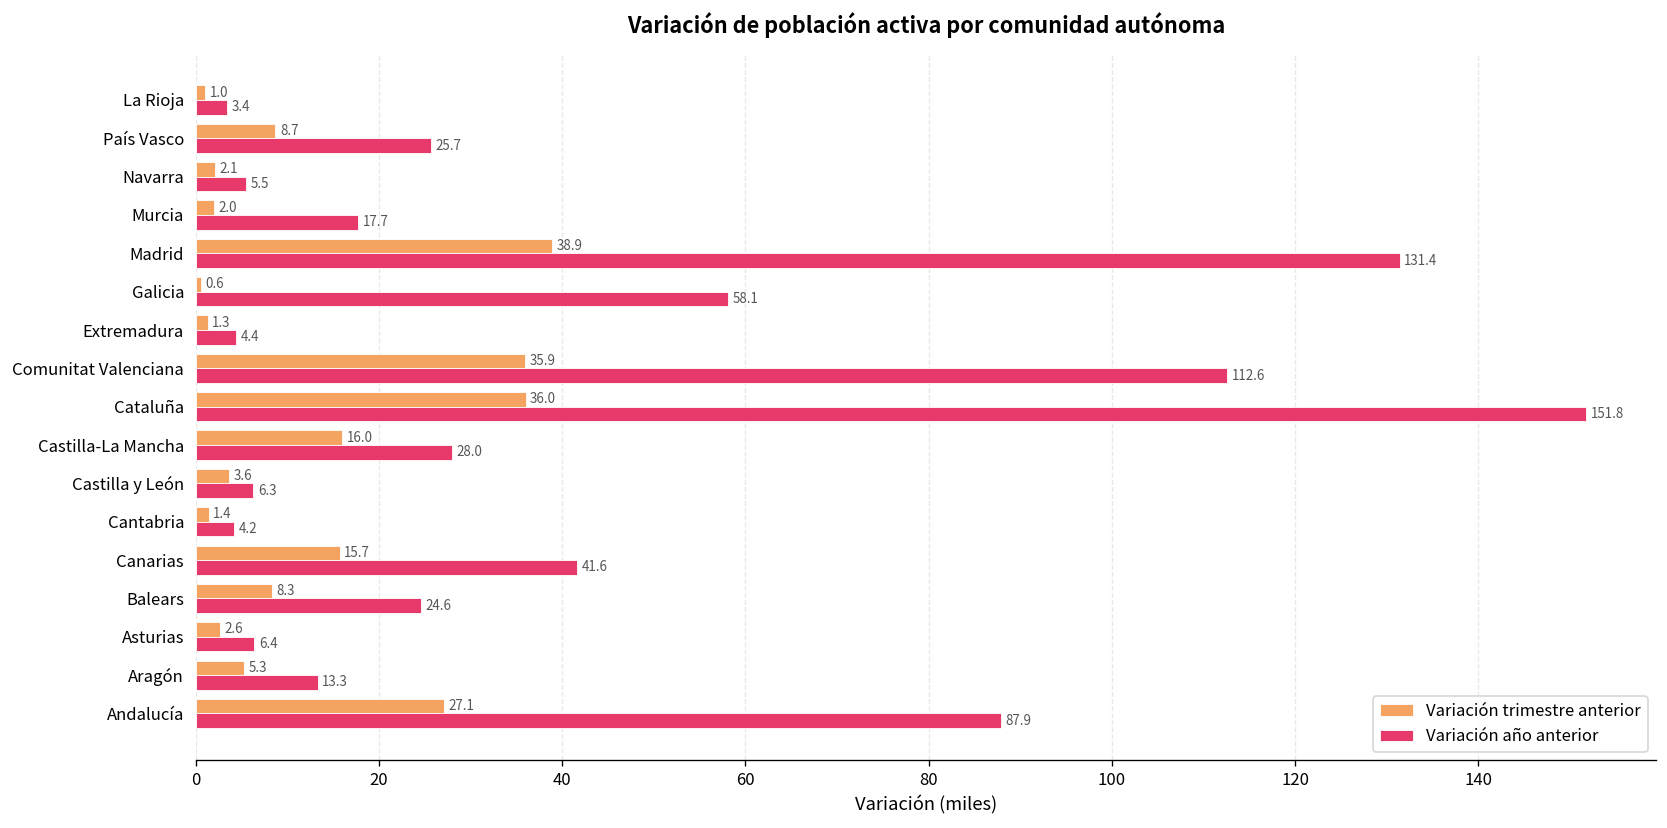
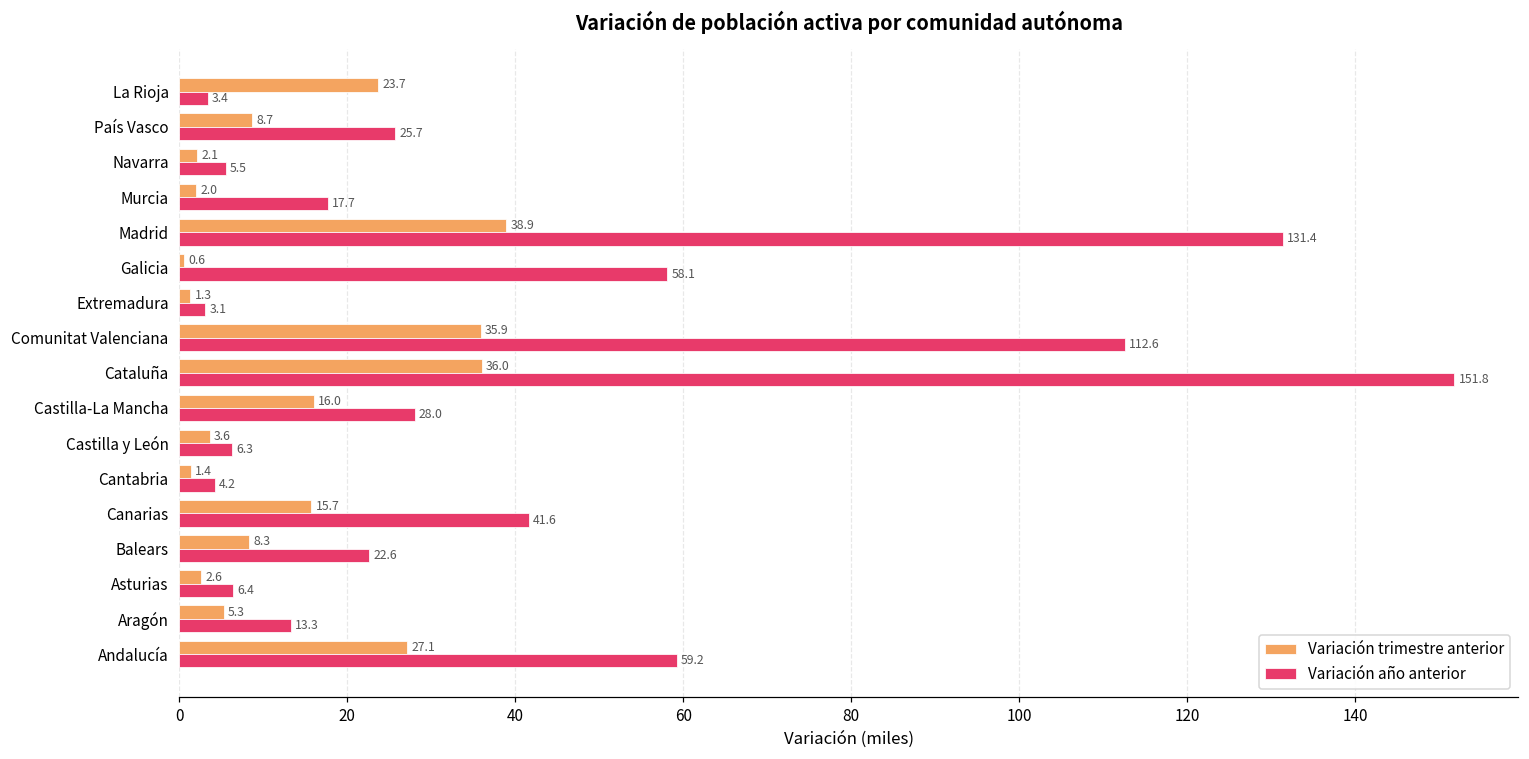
Variación trimestre anterior, La Rioja: 1.0 -> 23.7
Variación año anterior, Extremadura: 4.4 -> 3.1
Variación año anterior, Balears: 24.6 -> 22.6
Variación año anterior, Andalucía: 87.9 -> 59.2
